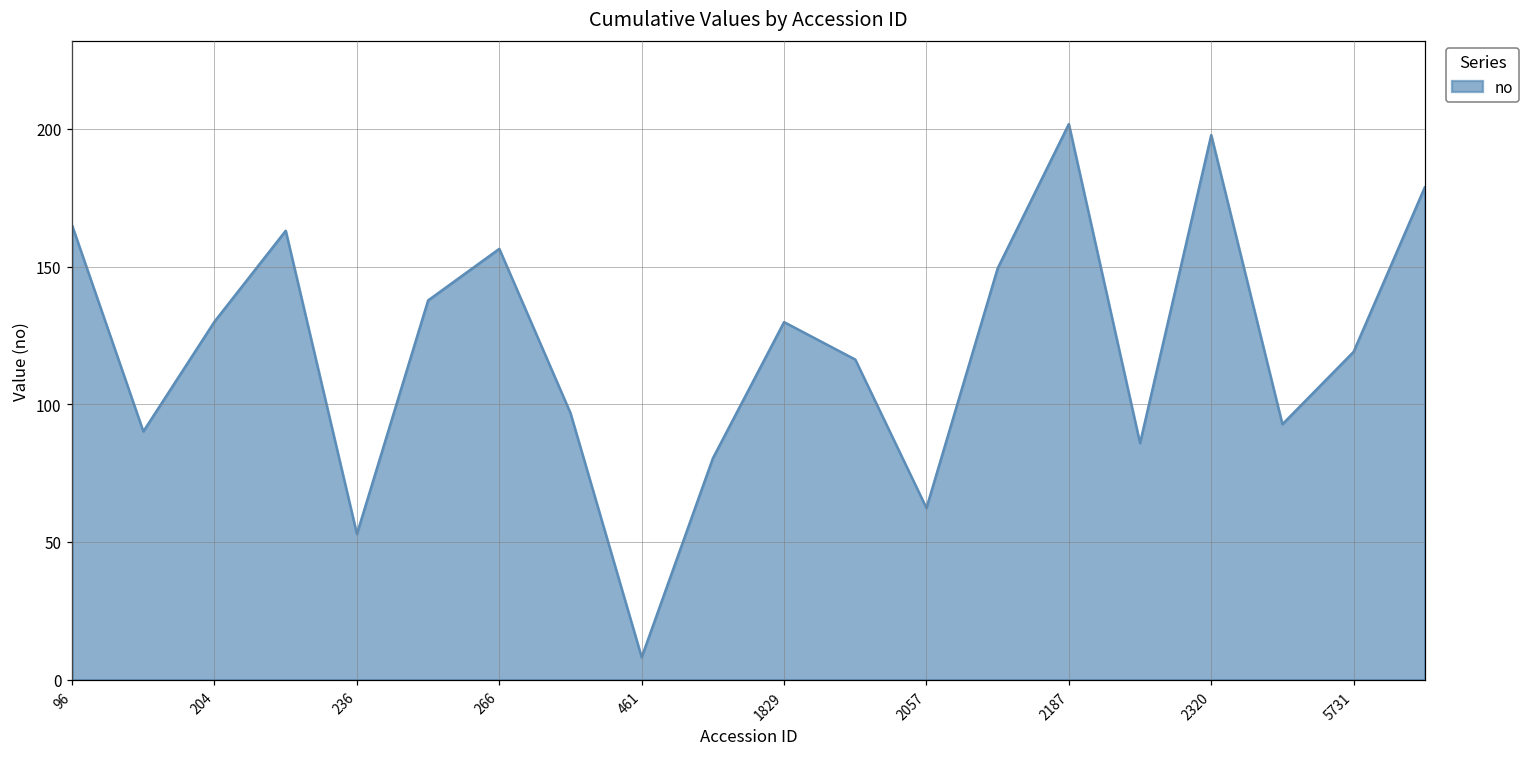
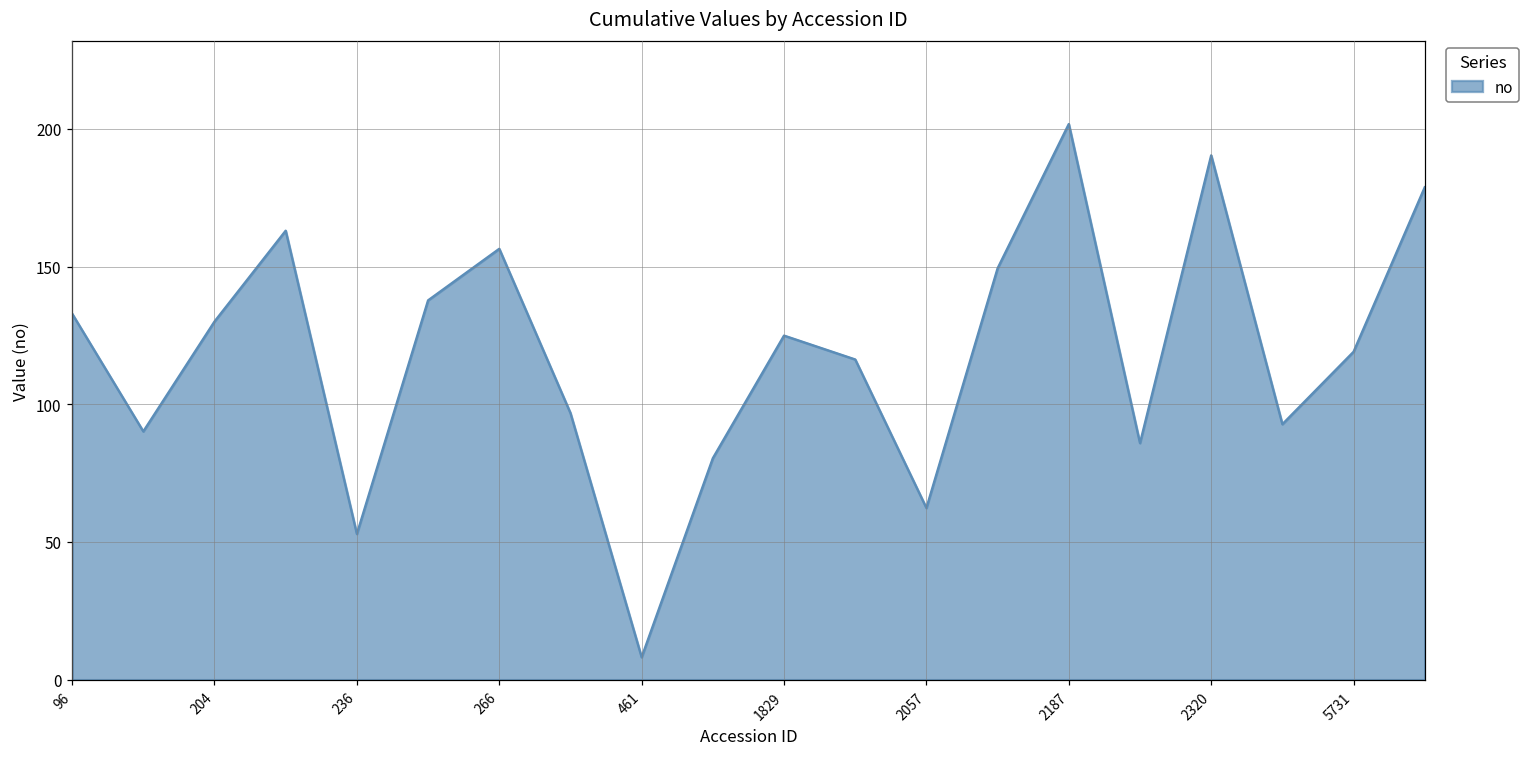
96: 165 -> 133
1829: 130 -> 125
2320: 198 -> 190
